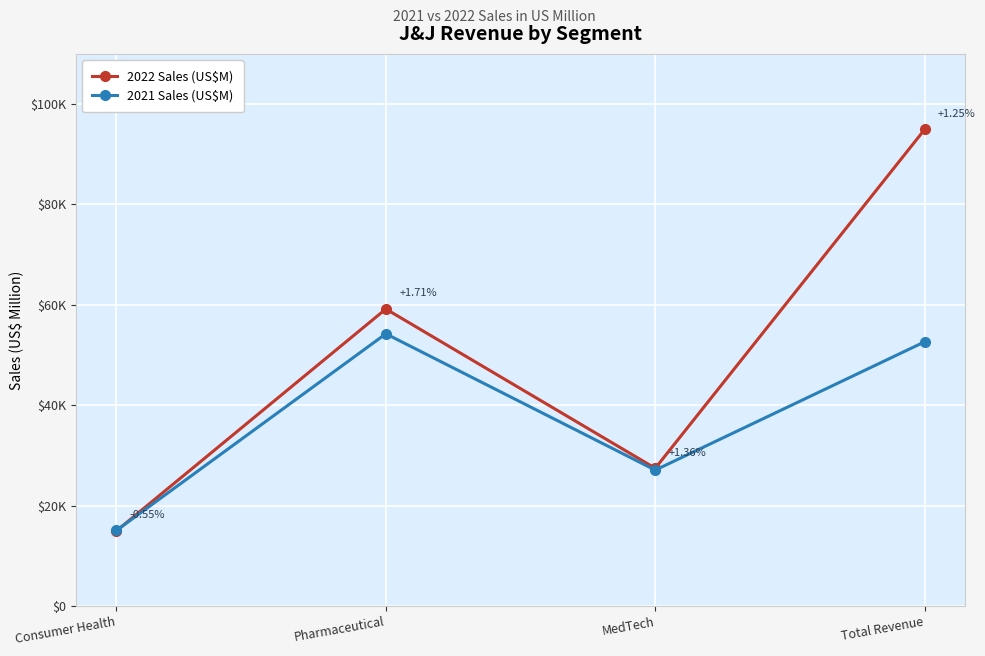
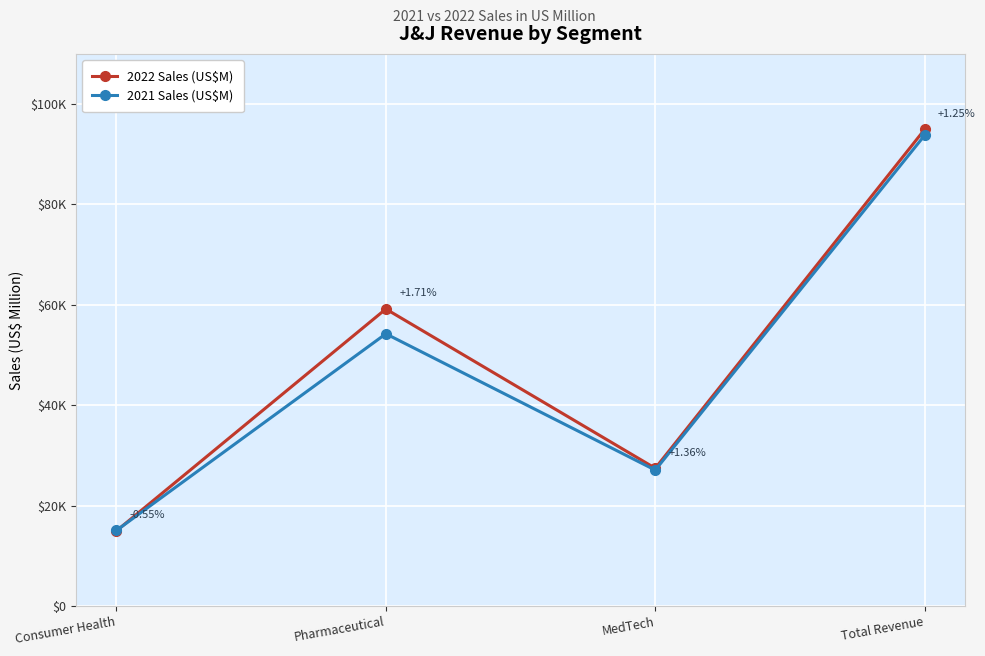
2021 Sales (US$M), Total Revenue: $53000 -> $94000
